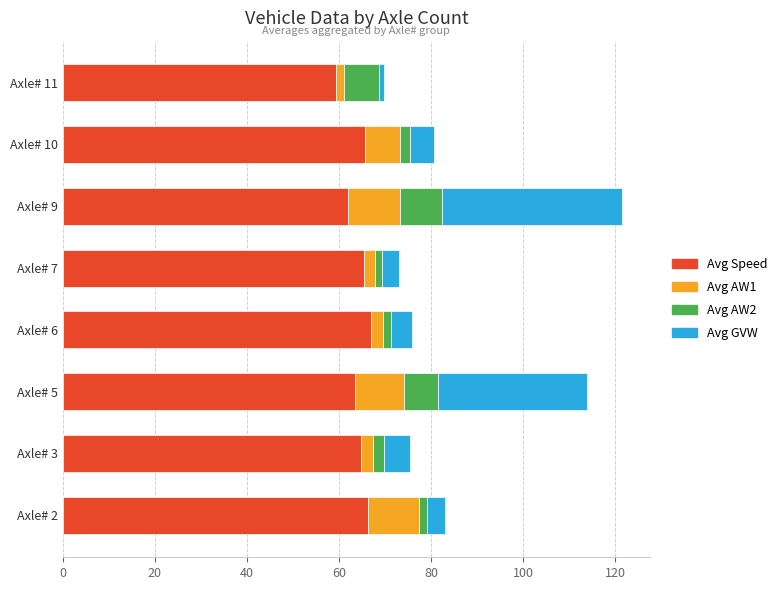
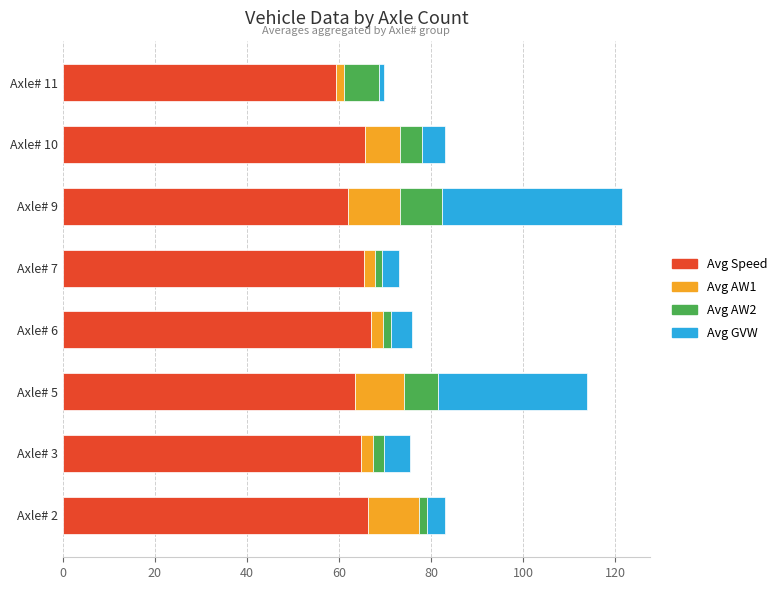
Avg AW2, Axle# 10: 2 -> 5
